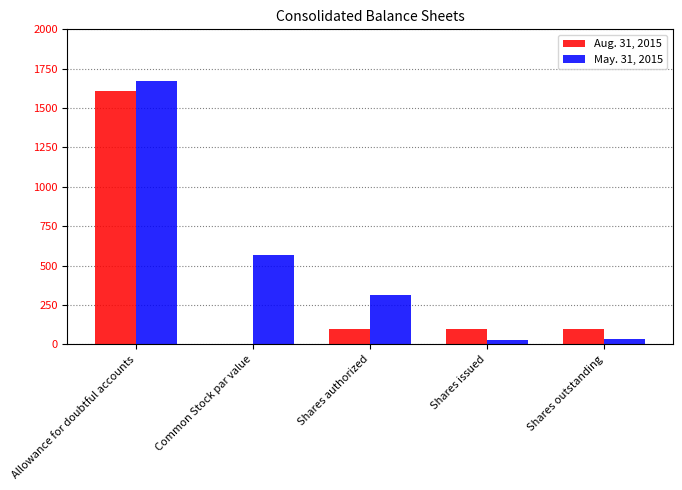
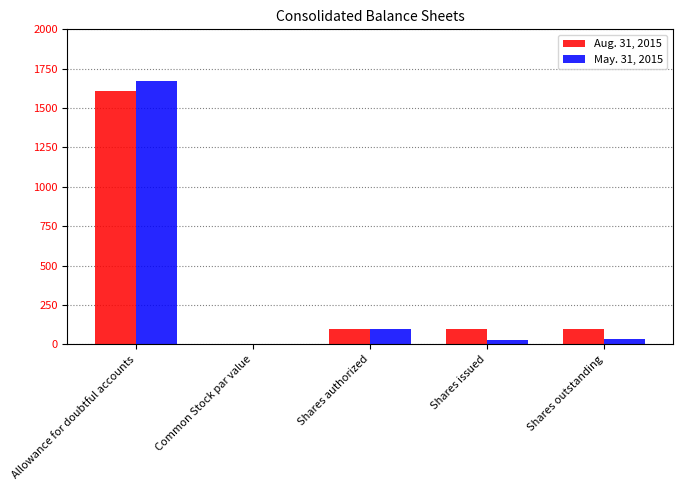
May. 31, 2015, Common Stock par value: 570 -> 0
May. 31, 2015, Shares authorized: 310 -> 100
